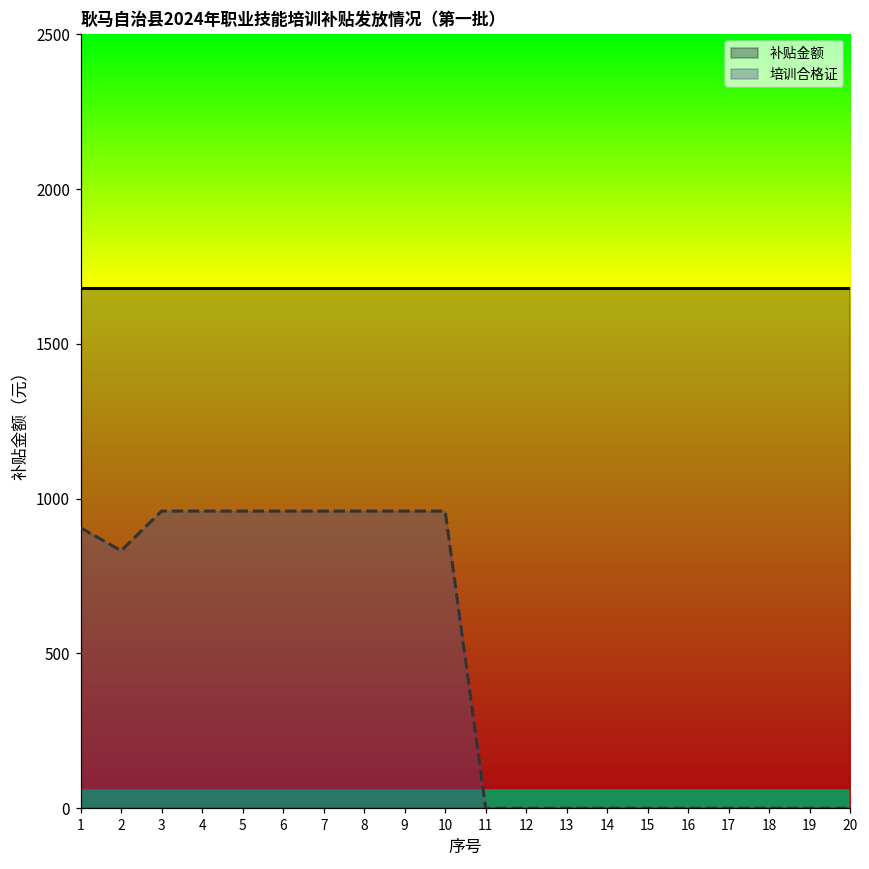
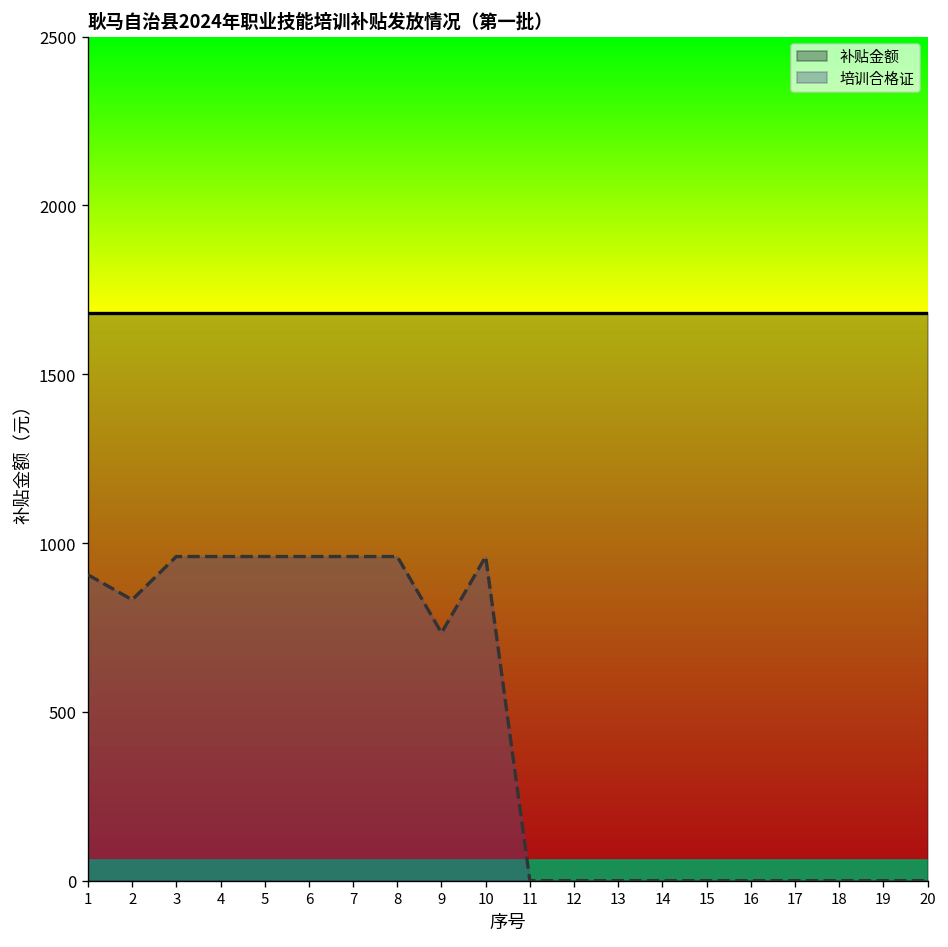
培训合格证, 9: 960 -> 730
